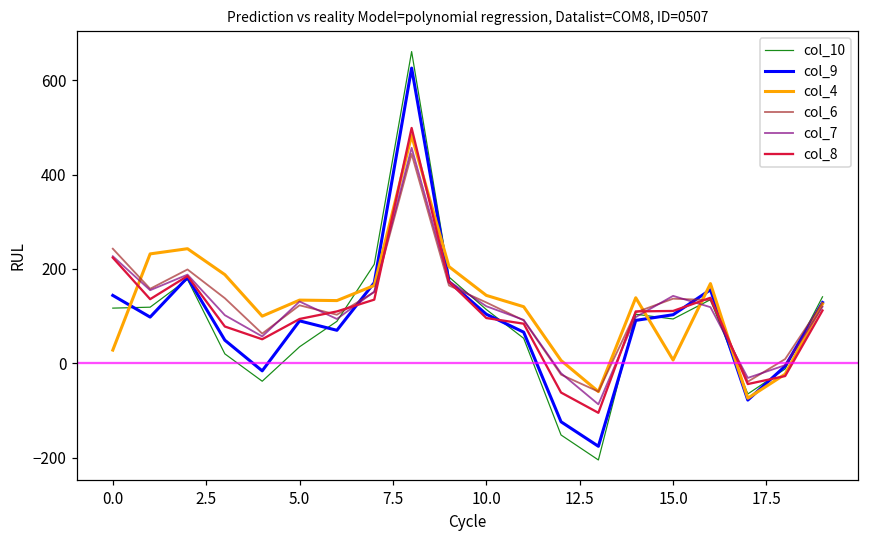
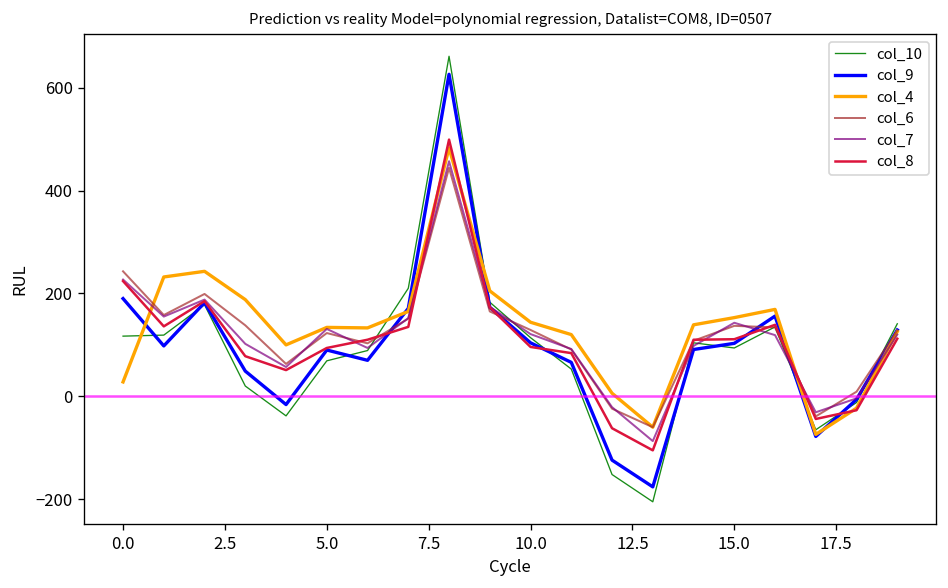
col_9, 0.0: 140 -> 190
col_10, 5.0: 40 -> 70
col_4, 15.0: 10 -> 150
